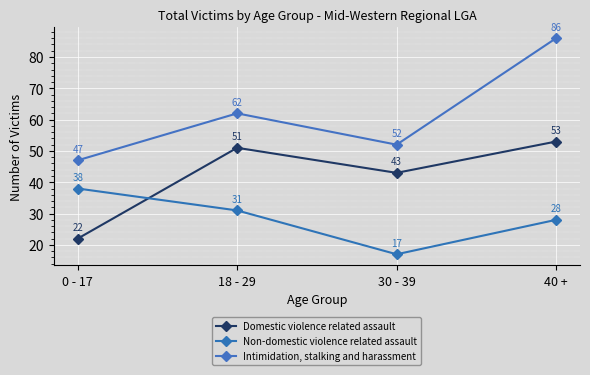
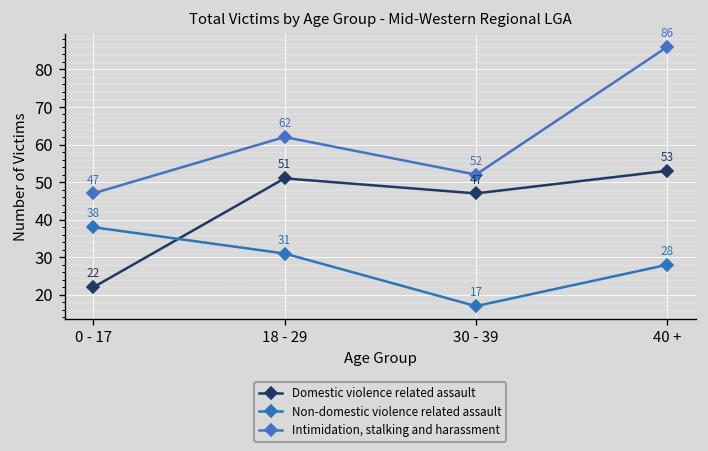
Domestic violence related assault, 30 - 39: 43 -> 47
